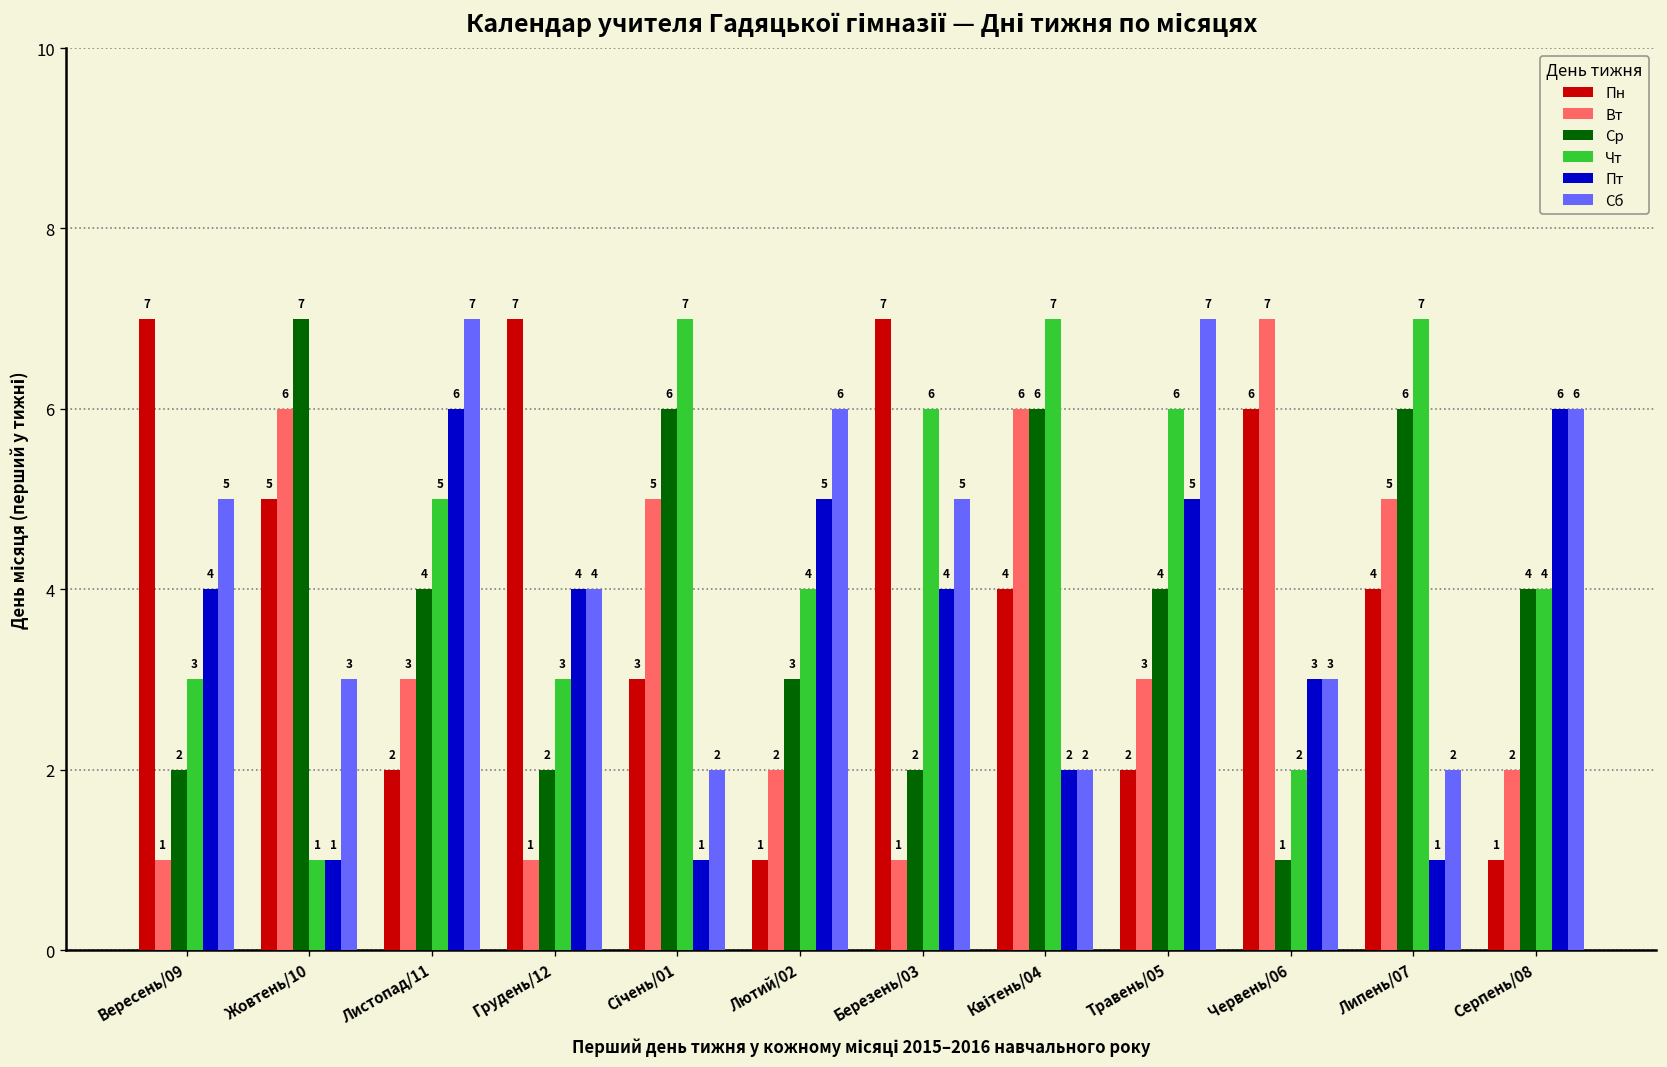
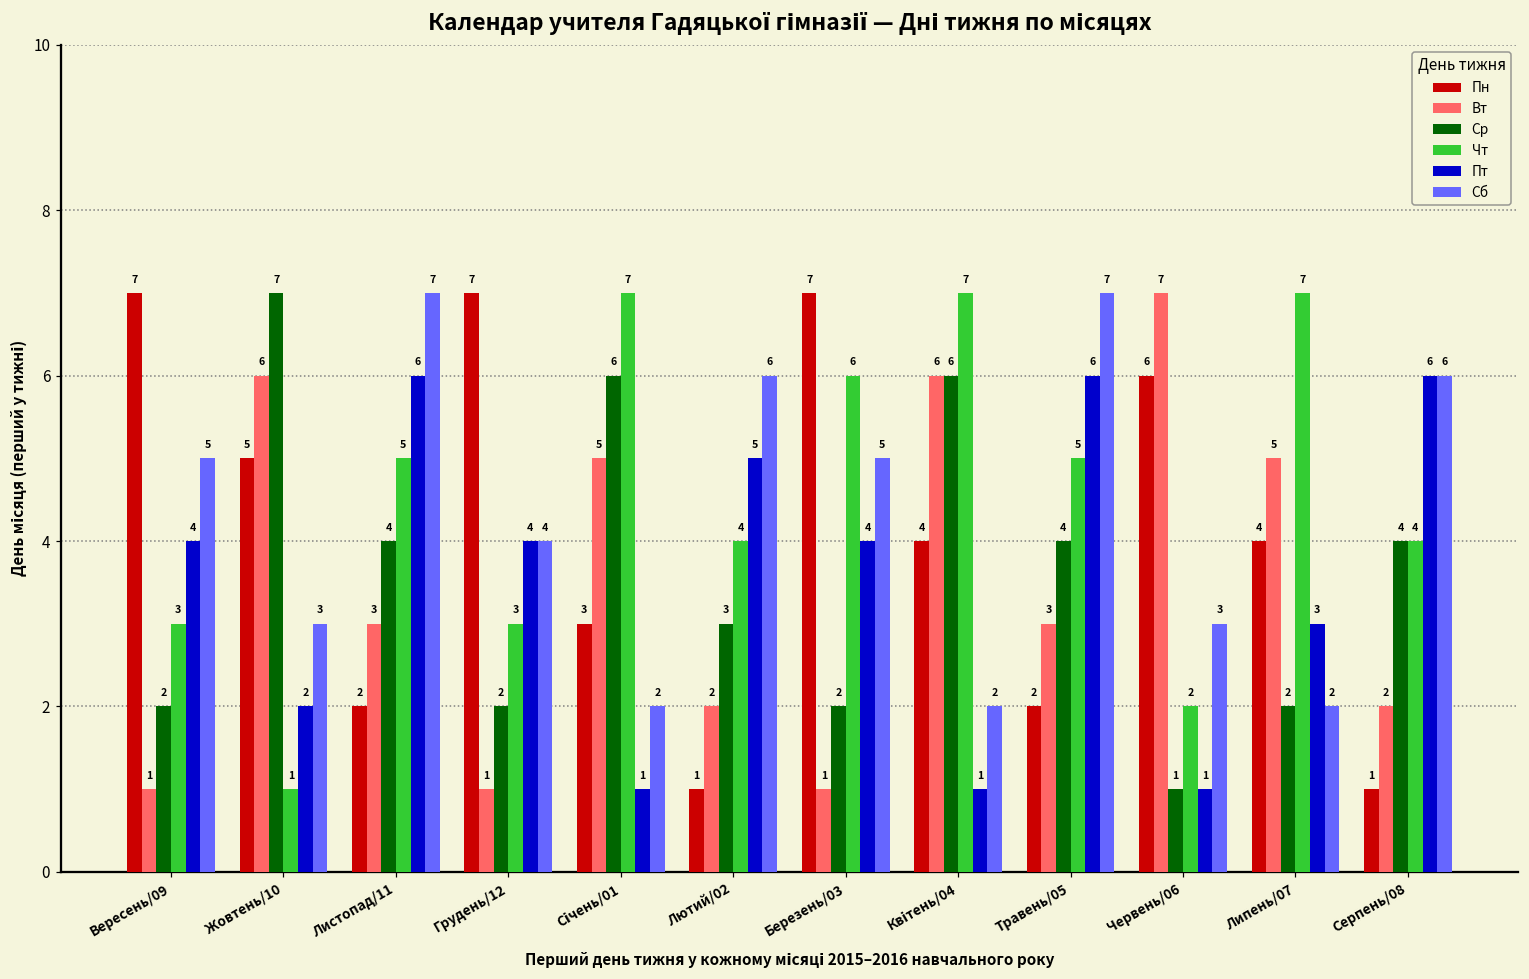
Пт, Жовтень/10: 1 -> 2
Пт, Квітень/04: 2 -> 1
Чт, Травень/05: 6 -> 5
Пт, Травень/05: 5 -> 6
Пт, Червень/06: 3 -> 1
Ср, Липень/07: 6 -> 2
Пт, Липень/07: 1 -> 3
